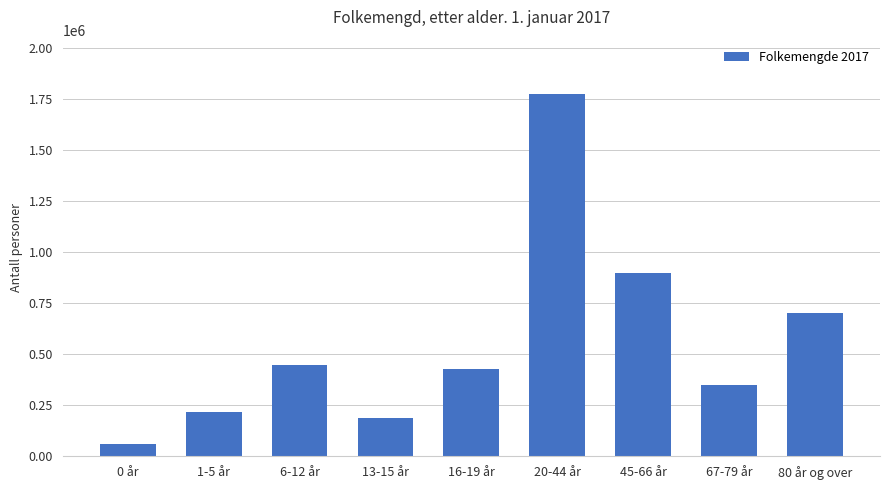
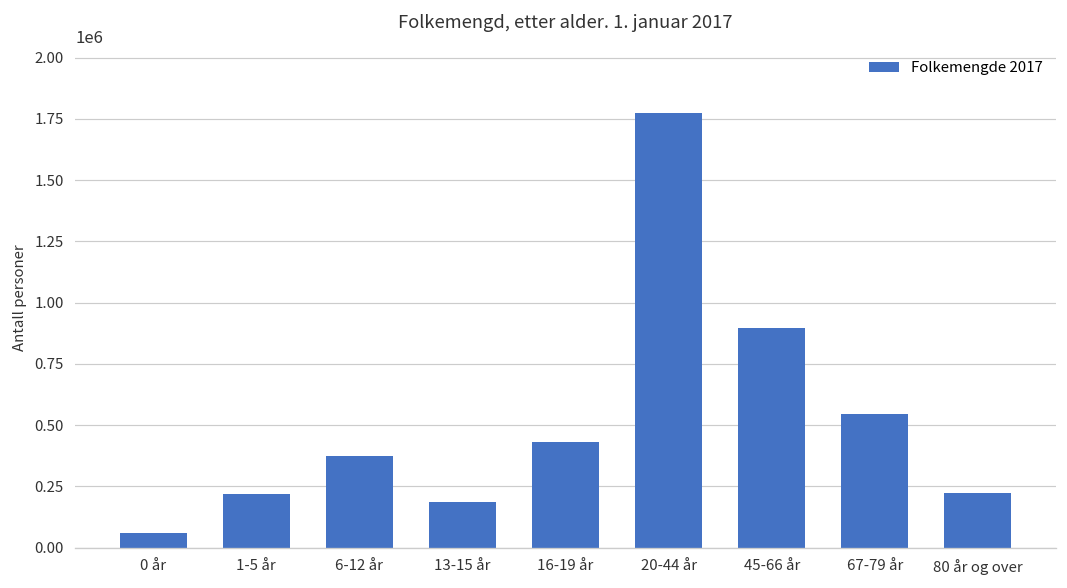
6-12 år: 450000 -> 370000
67-79 år: 350000 -> 550000
80 år og over: 700000 -> 220000
